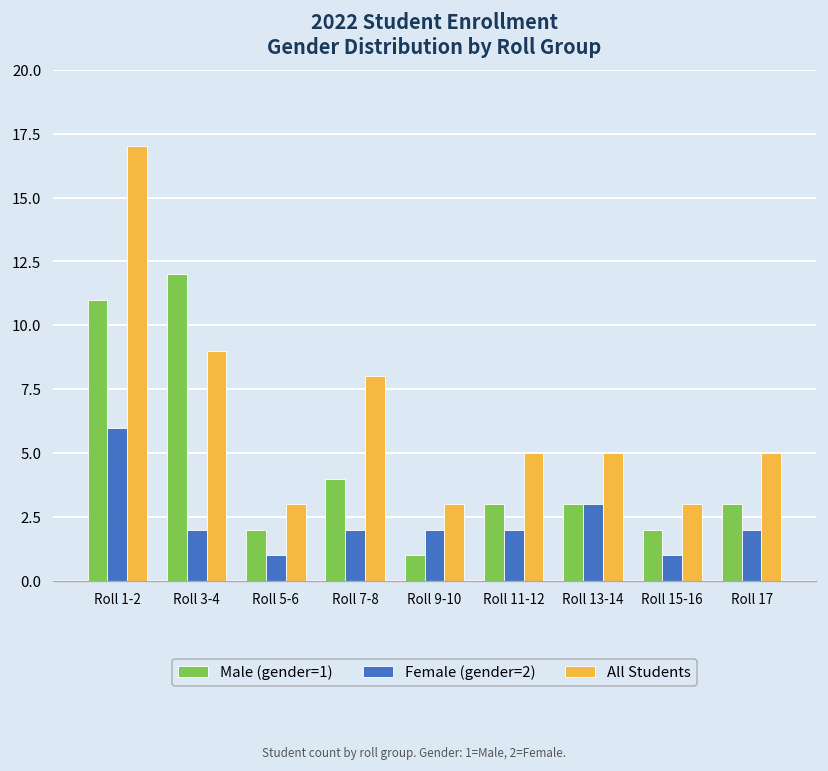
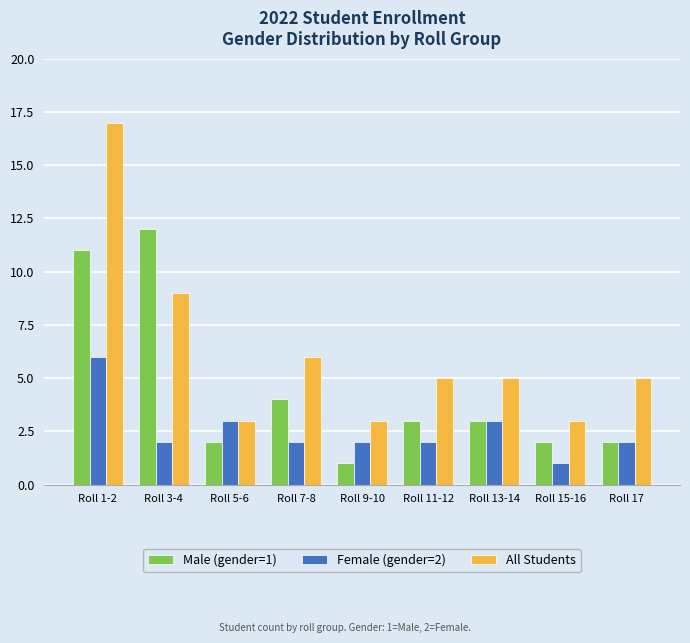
Female (gender=2), Roll 5-6: 1 -> 3
All Students, Roll 7-8: 8 -> 6
Male (gender=1), Roll 17: 3 -> 2
